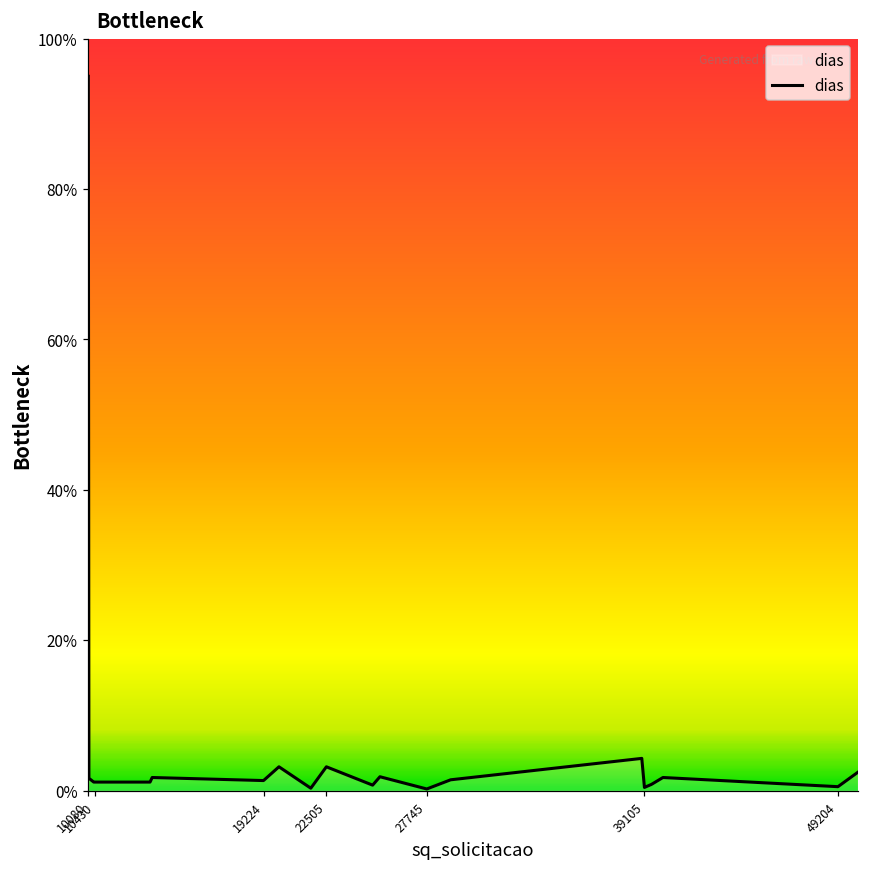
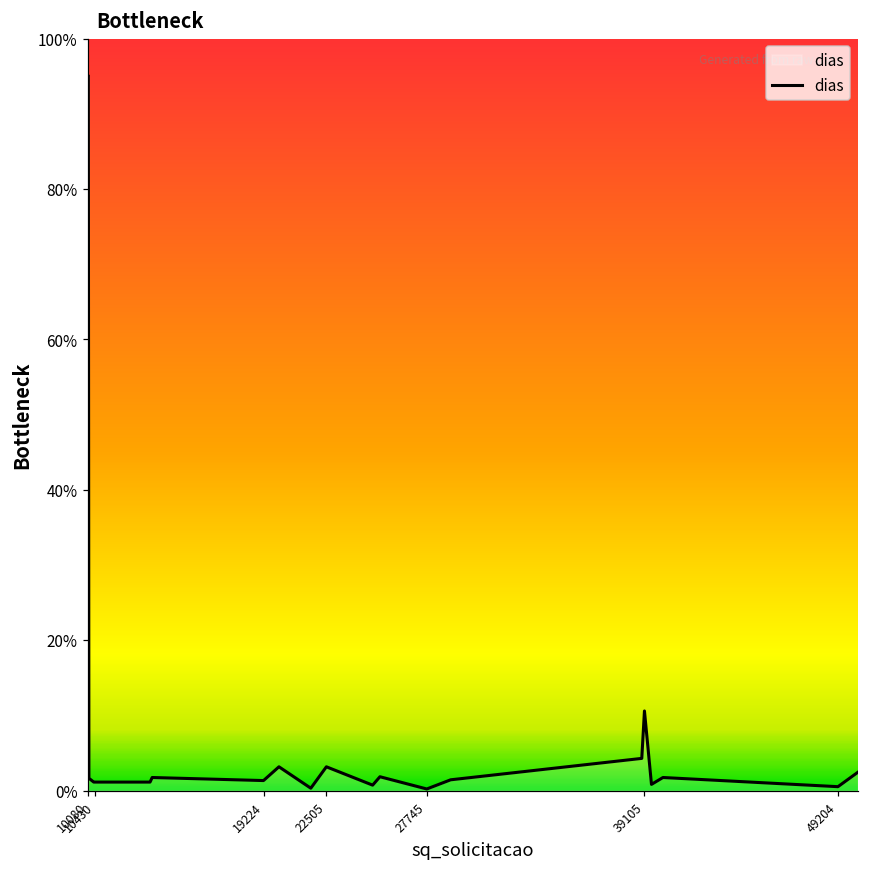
39105: 0% -> 11%
